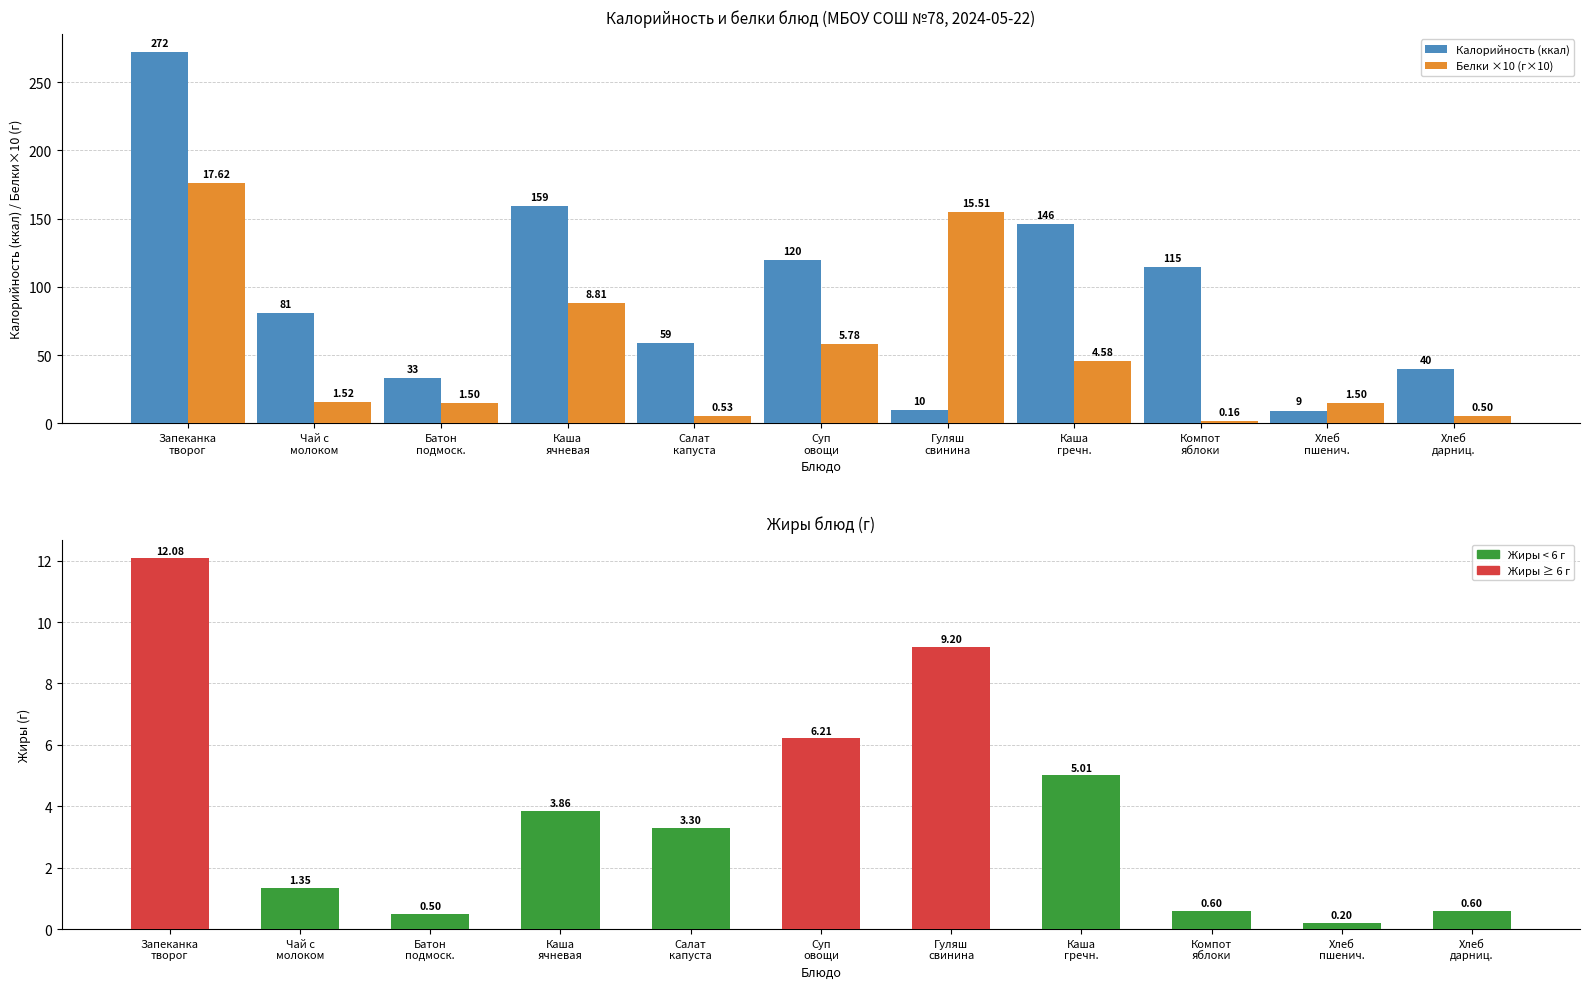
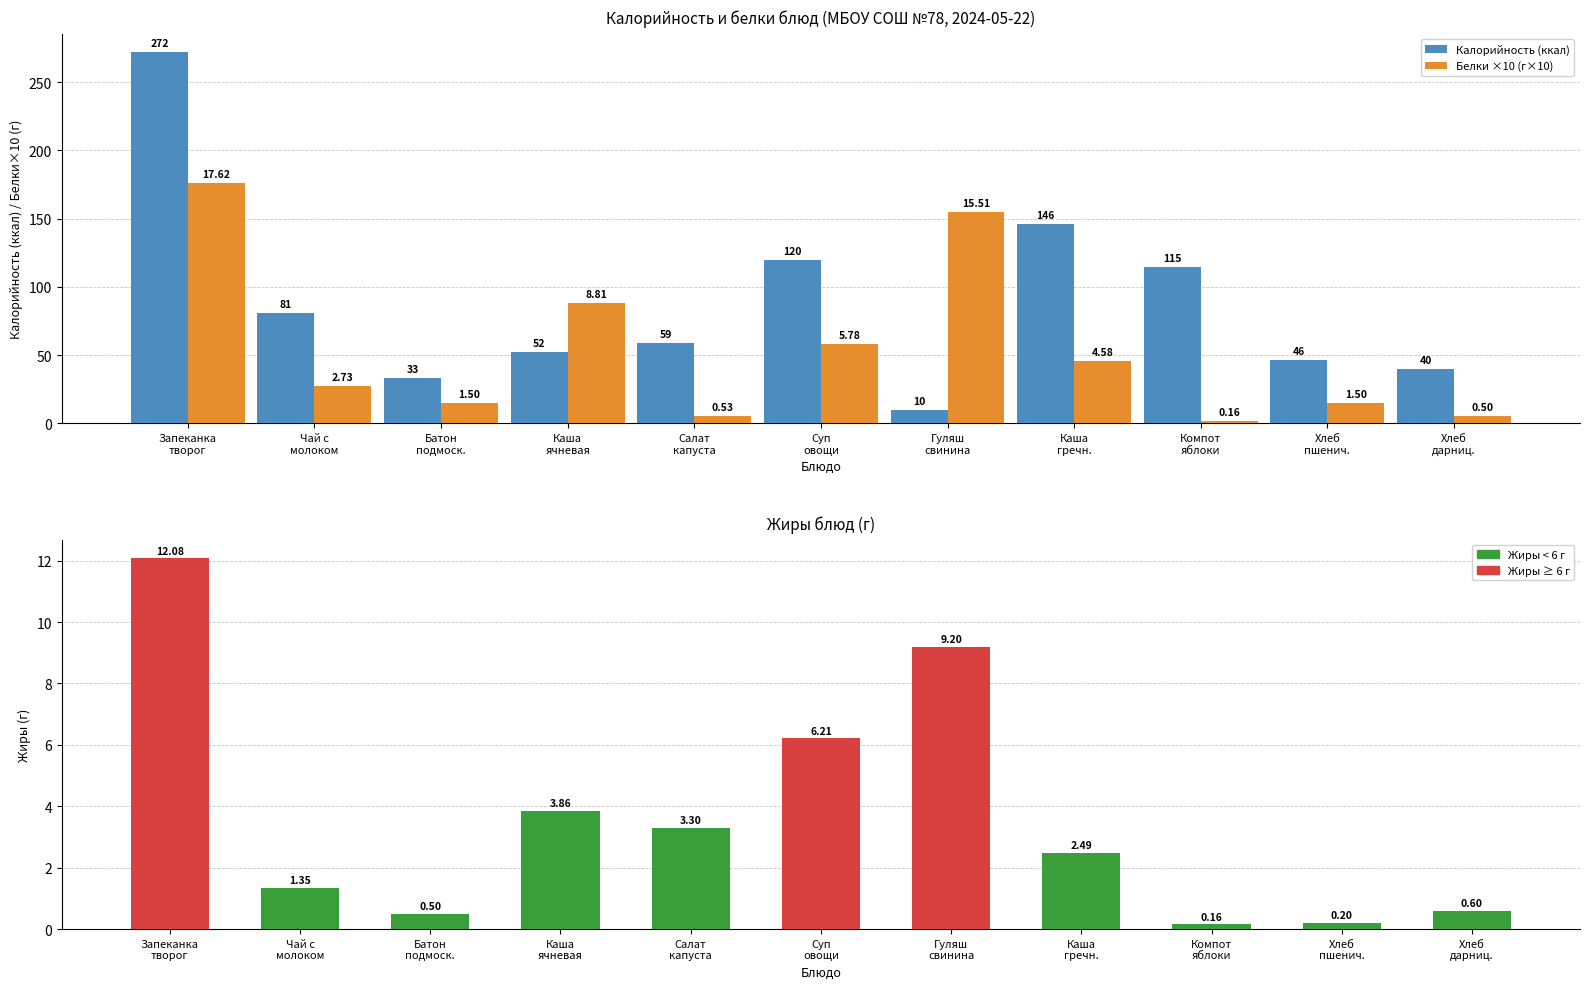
Калорийность и белки блюд (МБОУ СОШ №78, 2024-05-22), Белки ×10 (г×10), Чай с молоком: 1.52 -> 2.73
Калорийность и белки блюд (МБОУ СОШ №78, 2024-05-22), Калорийность (ккал), Каша ячневая: 159 -> 52
Калорийность и белки блюд (МБОУ СОШ №78, 2024-05-22), Калорийность (ккал), Хлеб пшенич.: 9 -> 46
Жиры блюд (г), Каша гречн.: 5.01 -> 2.49
Жиры блюд (г), Компот яблоки: 0.60 -> 0.16
